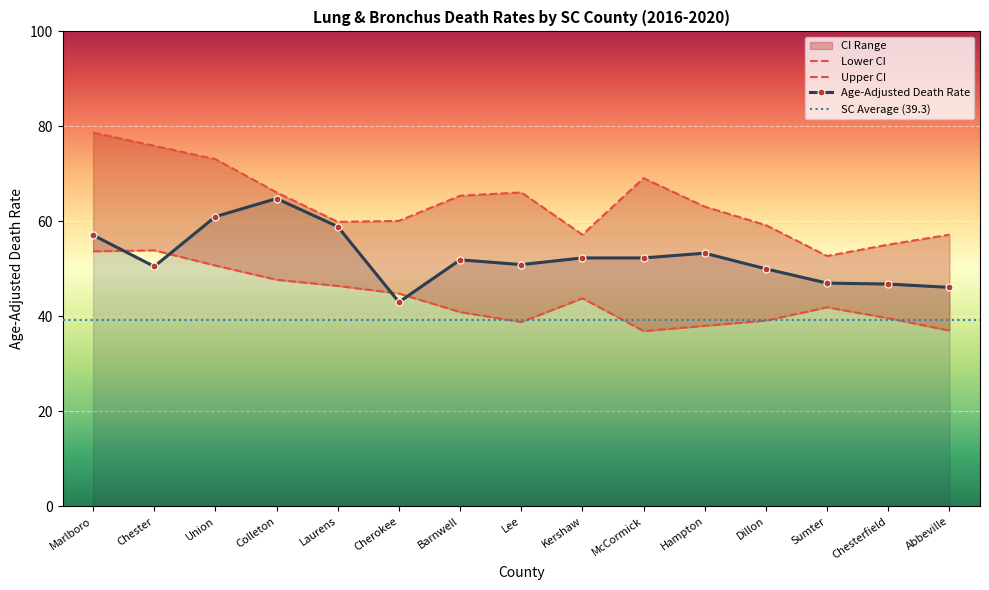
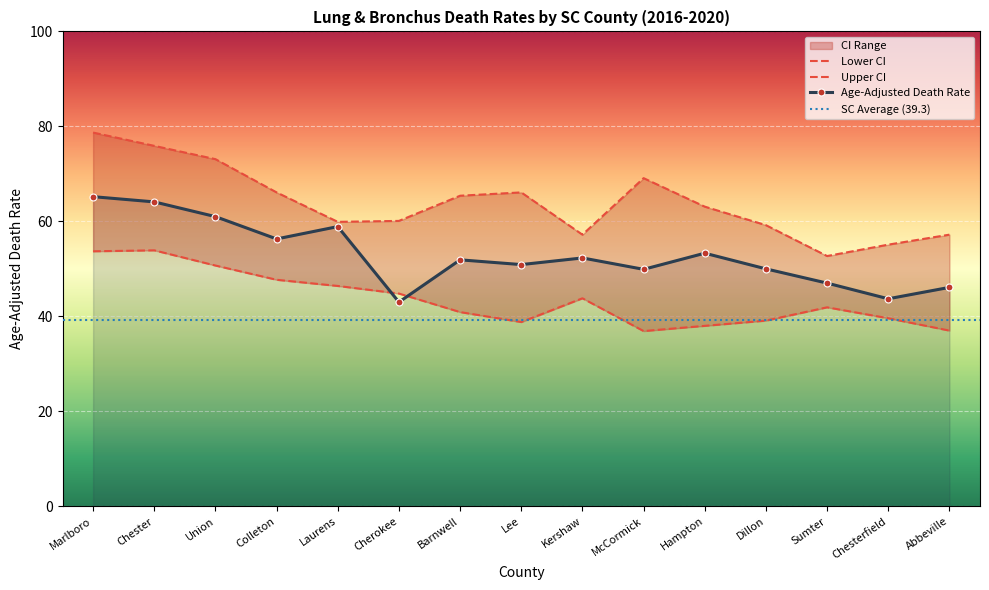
Age-Adjusted Death Rate, Marlboro: 57 -> 65
Age-Adjusted Death Rate, Chester: 51 -> 64
Age-Adjusted Death Rate, Colleton: 65 -> 56
Age-Adjusted Death Rate, McCormick: 52 -> 50
Age-Adjusted Death Rate, Chesterfield: 47 -> 44
